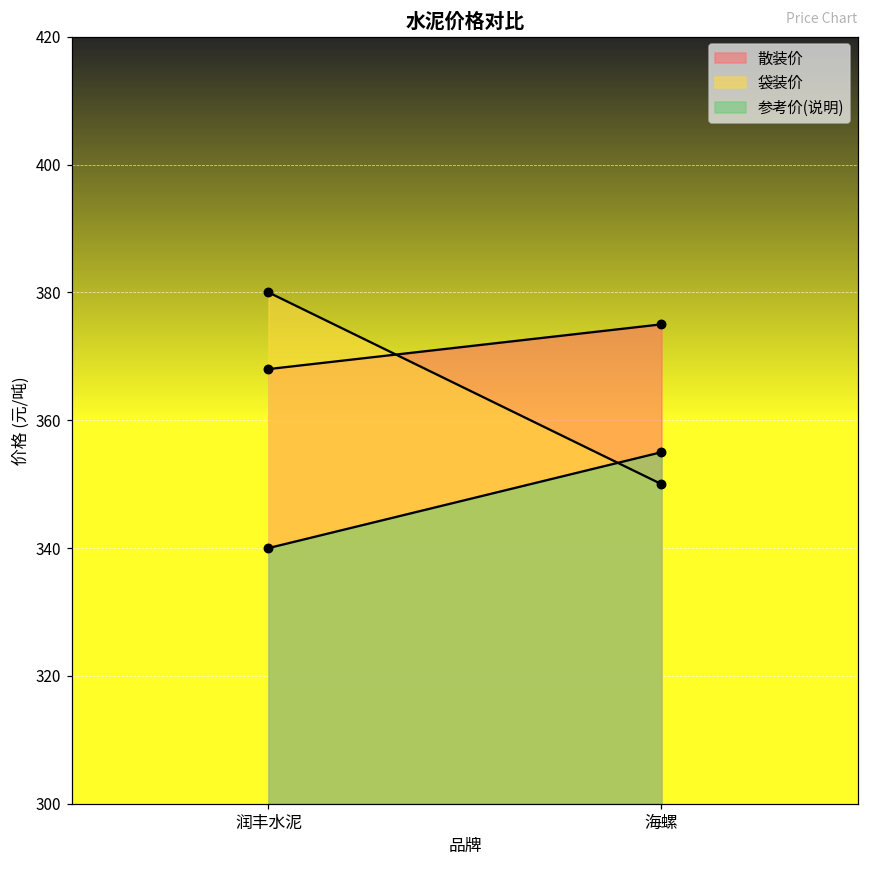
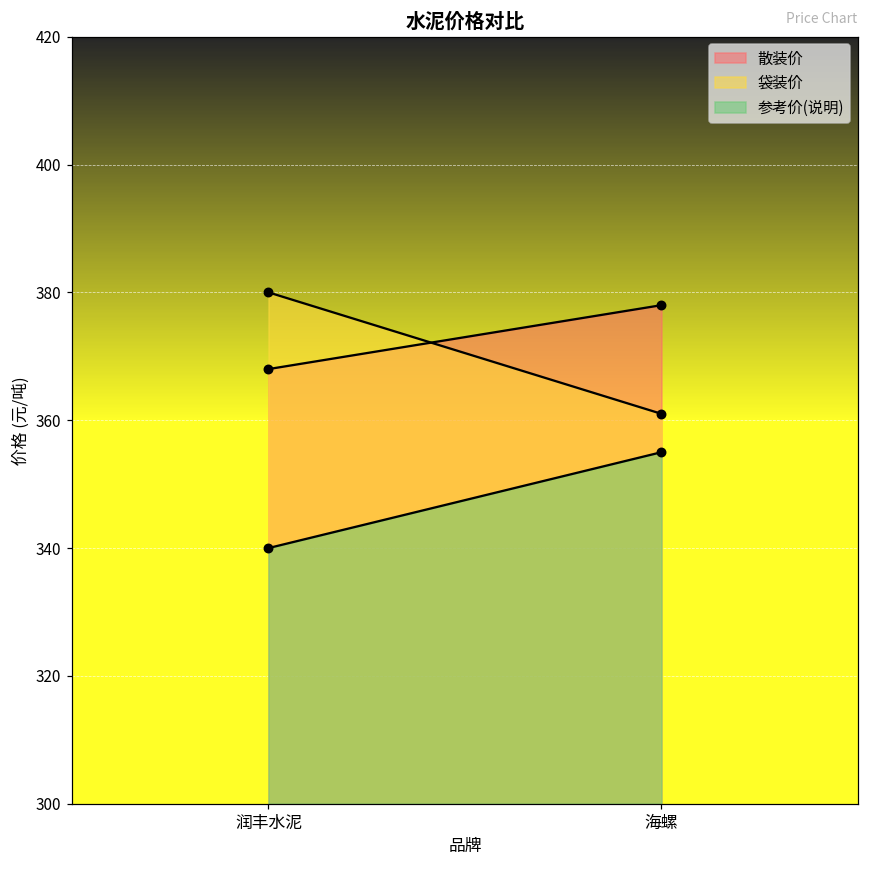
散装价, 海螺: 375 -> 378
袋装价, 海螺: 350 -> 361
